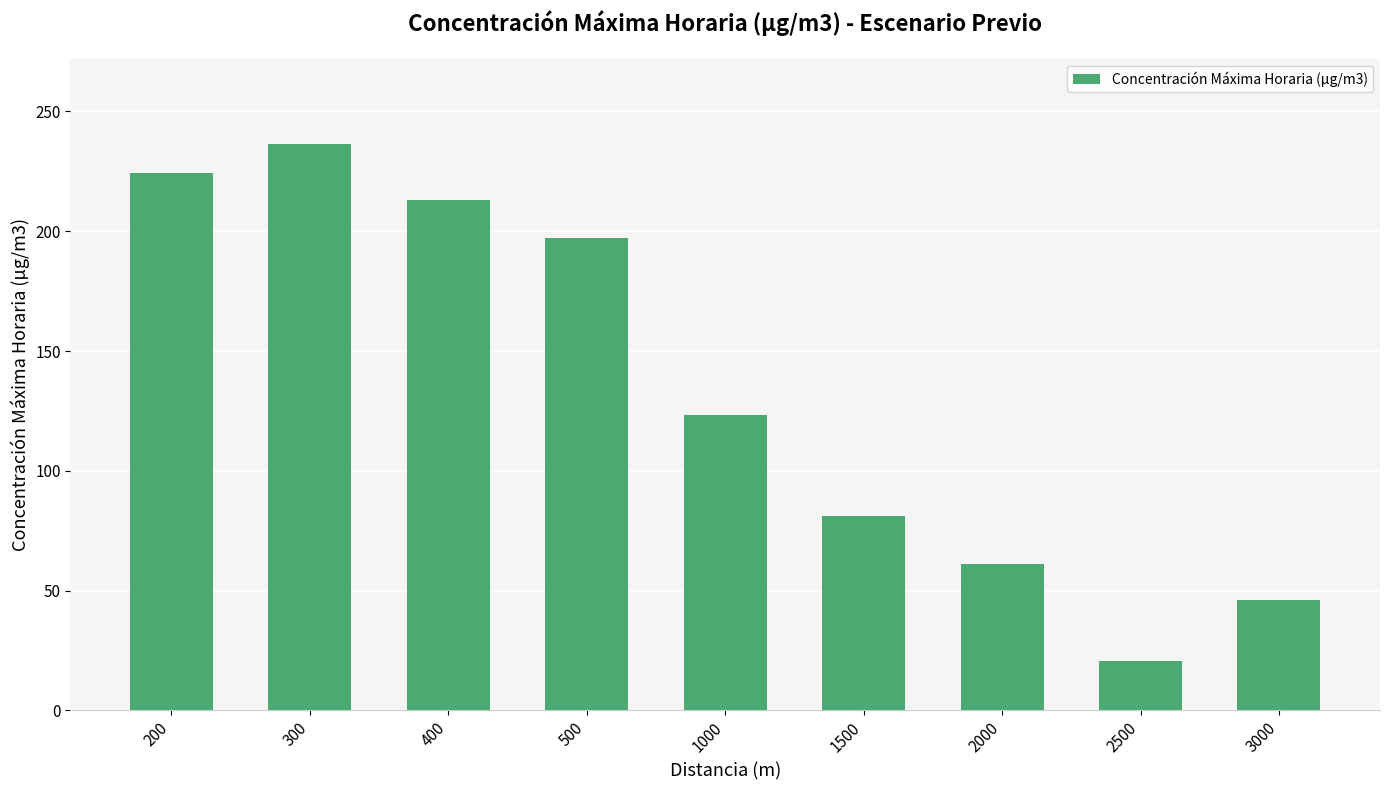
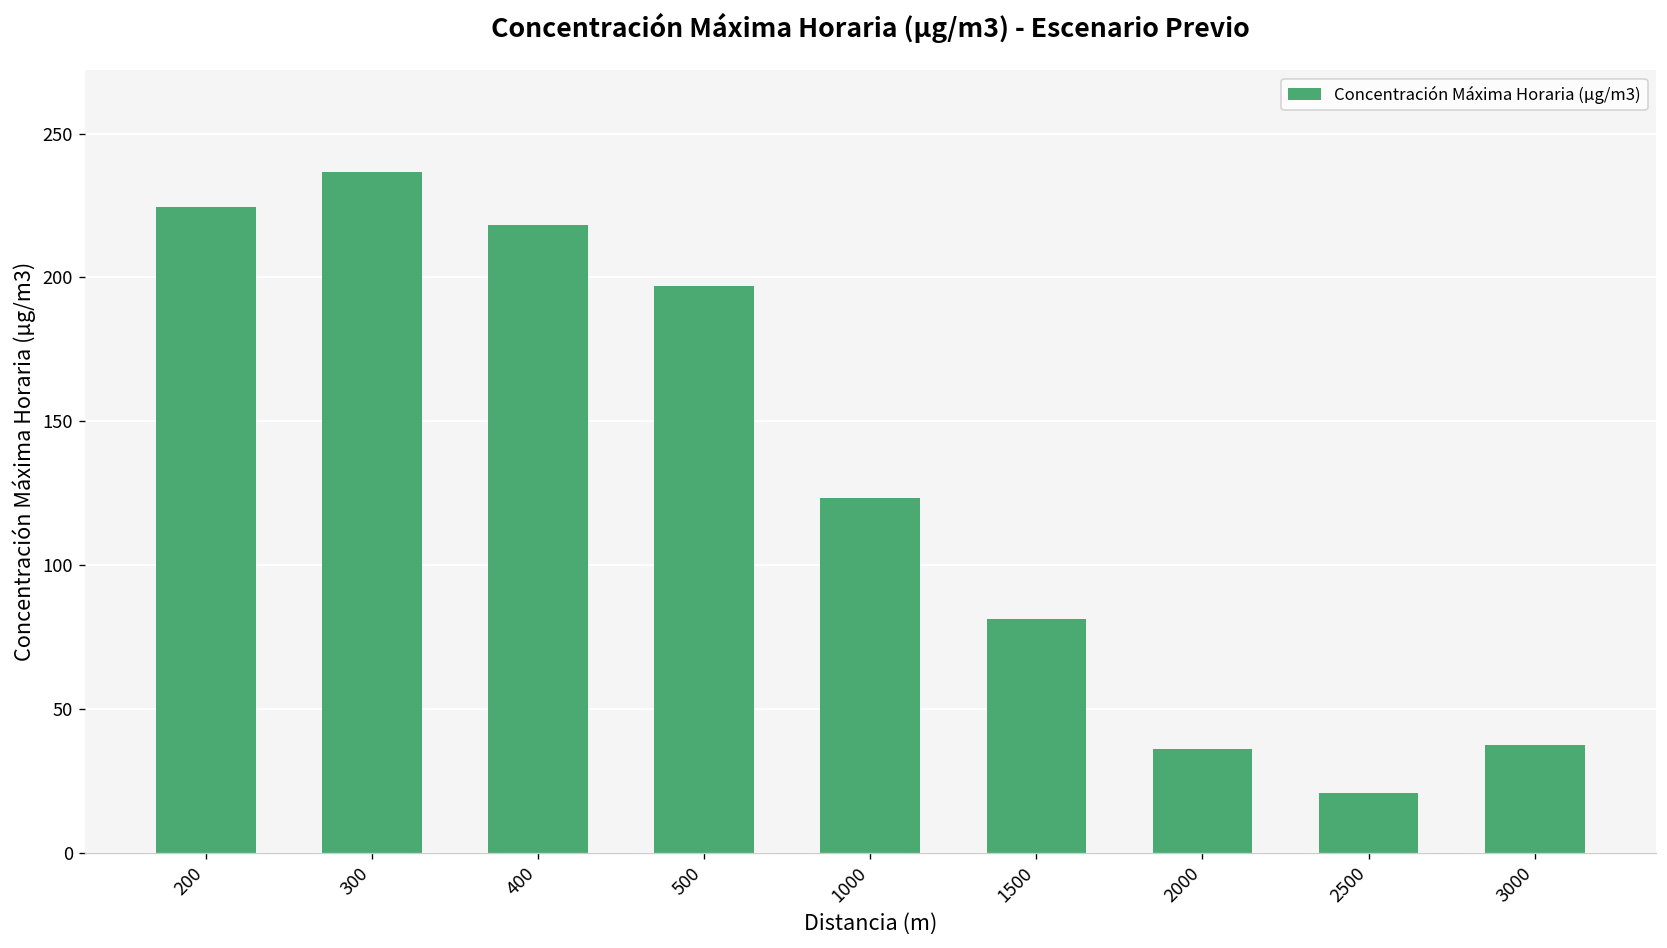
400: 213 -> 218
2000: 61 -> 36
3000: 46 -> 37
